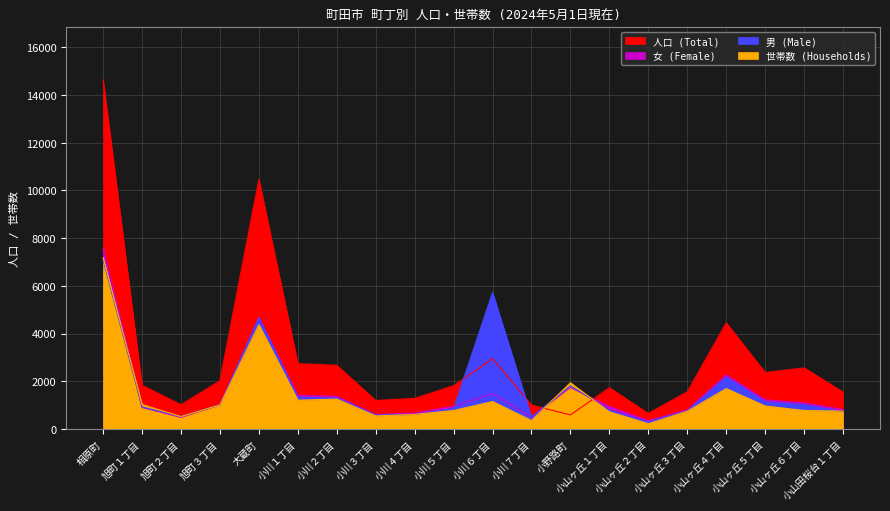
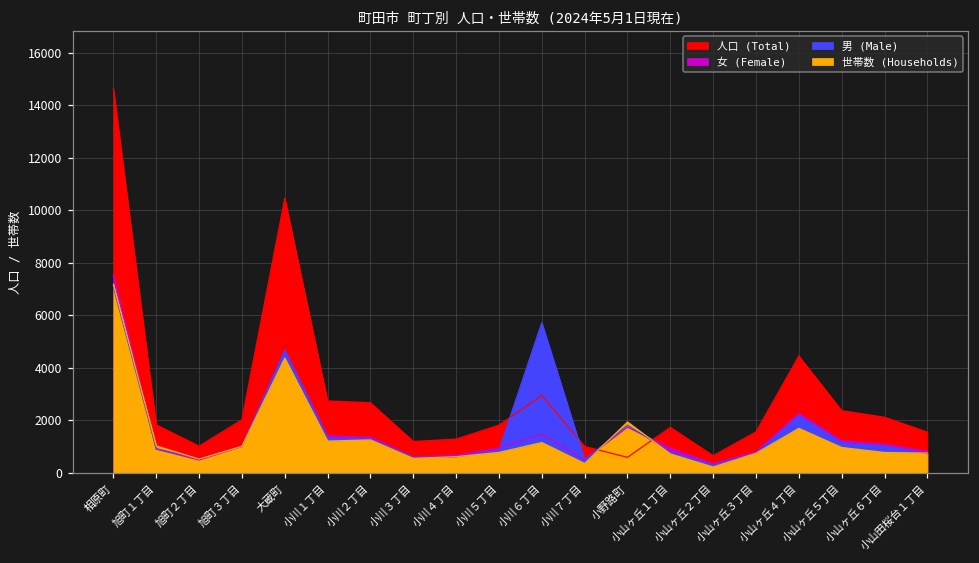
人口 (Total), 小山ヶ丘６丁目: 2600 -> 2100
